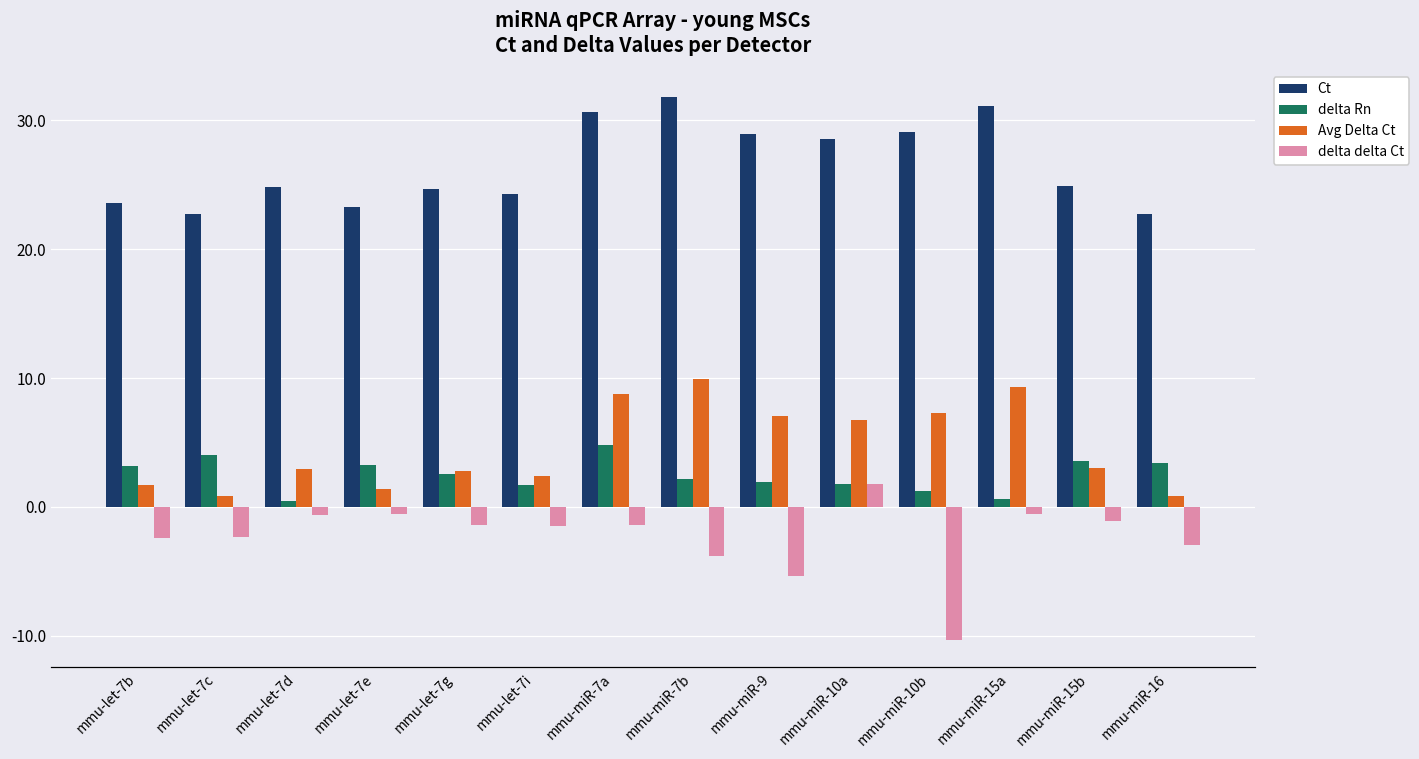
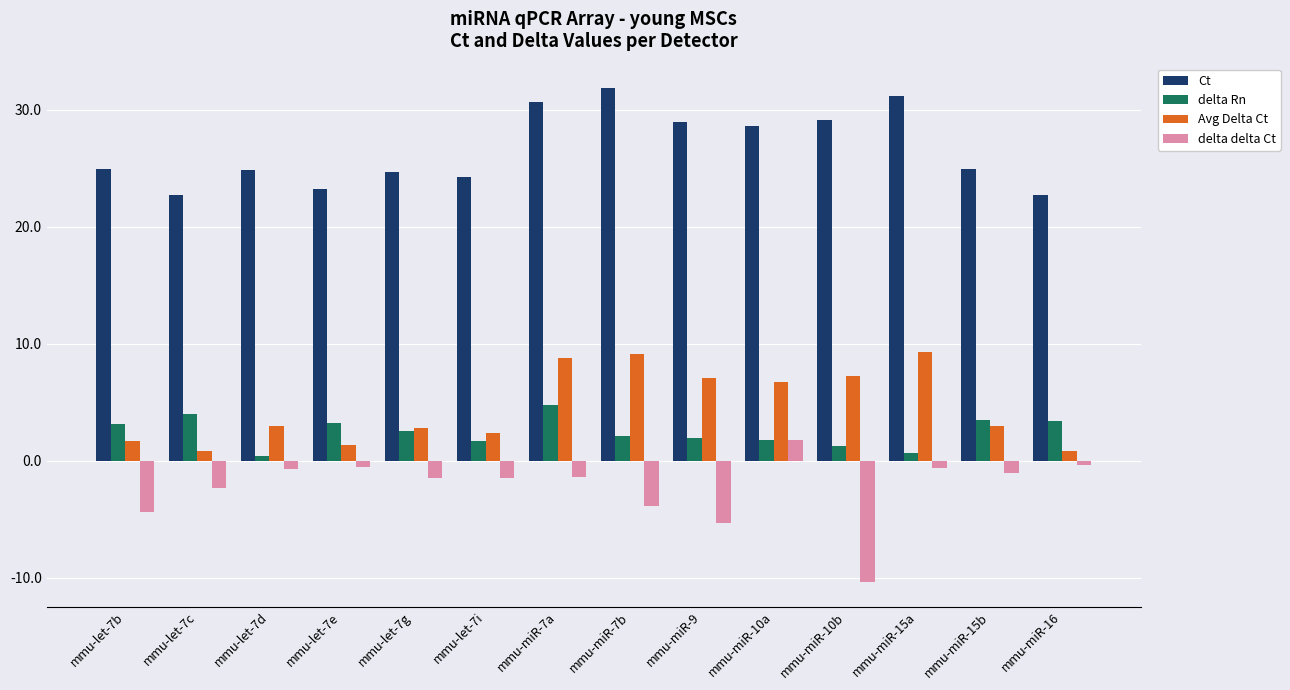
Ct, mmu-let-7b: 23.6 -> 24.9
delta delta Ct, mmu-let-7b: -2.4 -> -4.4
Avg Delta Ct, mmu-miR-7b: 9.9 -> 9.1
delta delta Ct, mmu-miR-16: -3.0 -> -0.4
